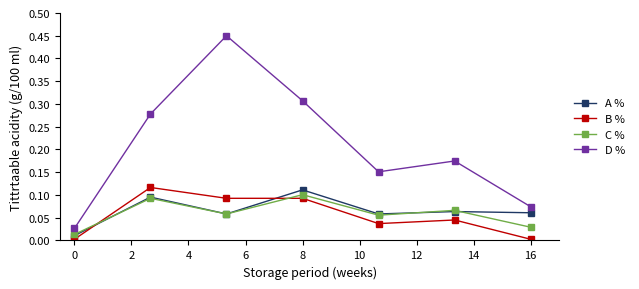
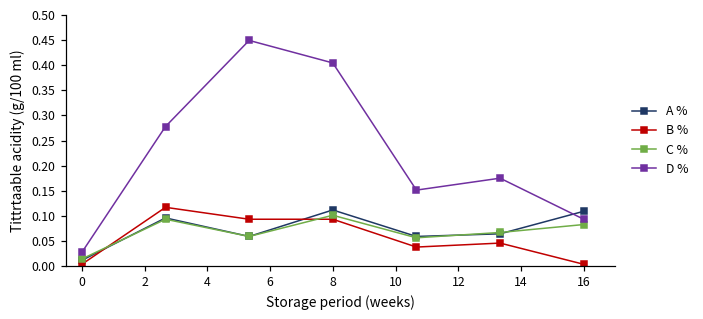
D %, 8: 0.31 -> 0.41
A %, 16: 0.06 -> 0.11
C %, 16: 0.03 -> 0.08
D %, 16: 0.07 -> 0.09
